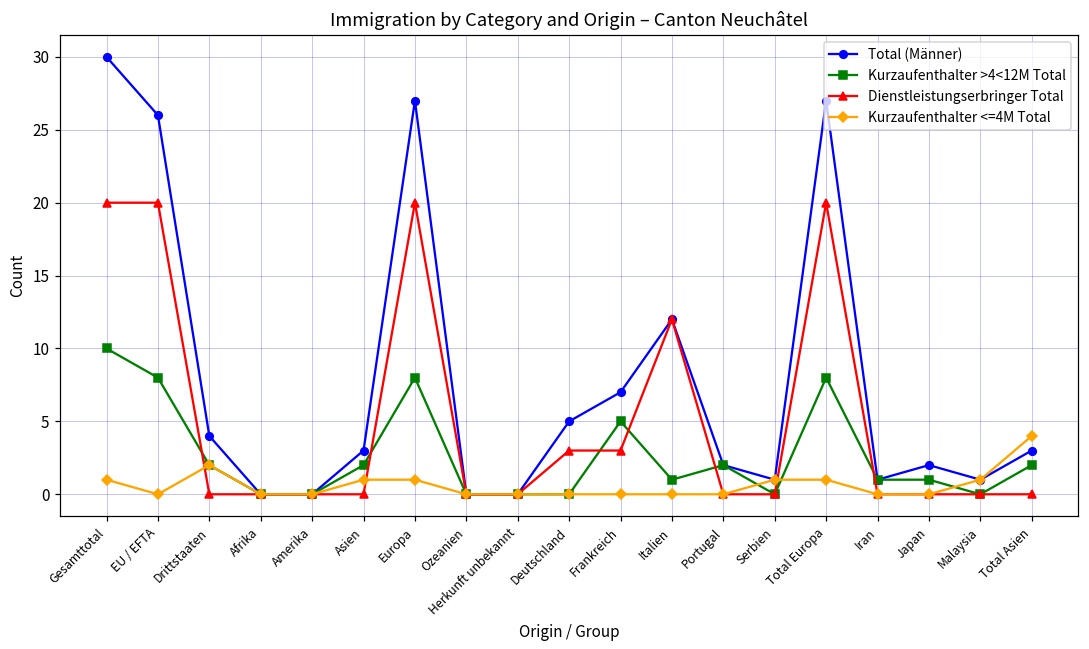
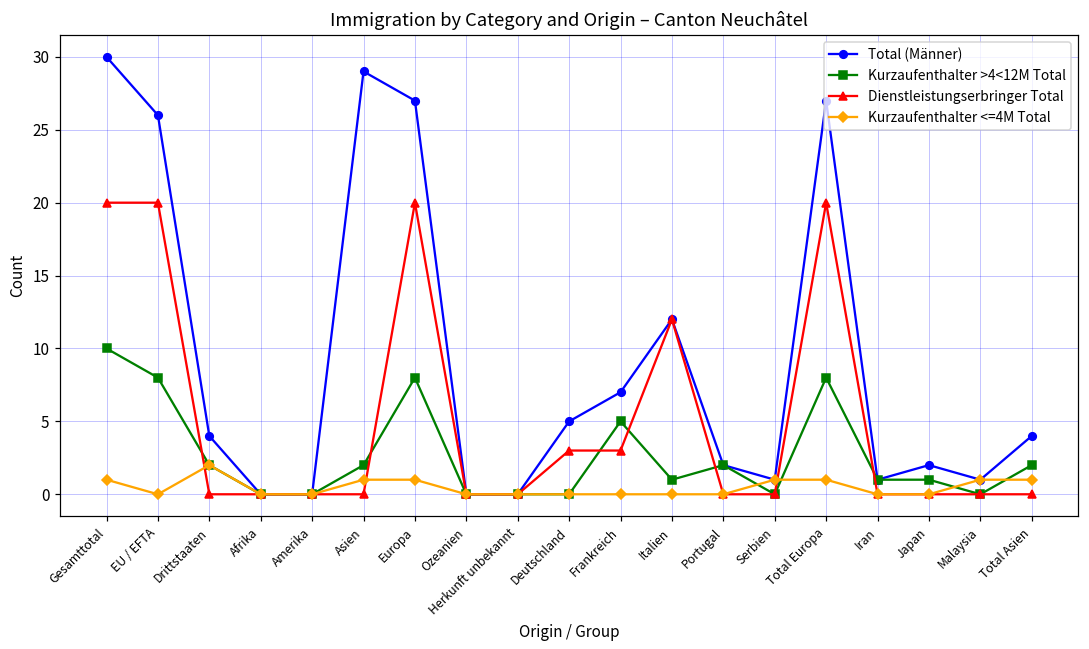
Total (Männer), Asien: 3 -> 29
Total (Männer), Total Asien: 3 -> 4
Kurzaufenthalter <=4M Total, Total Asien: 4 -> 1
